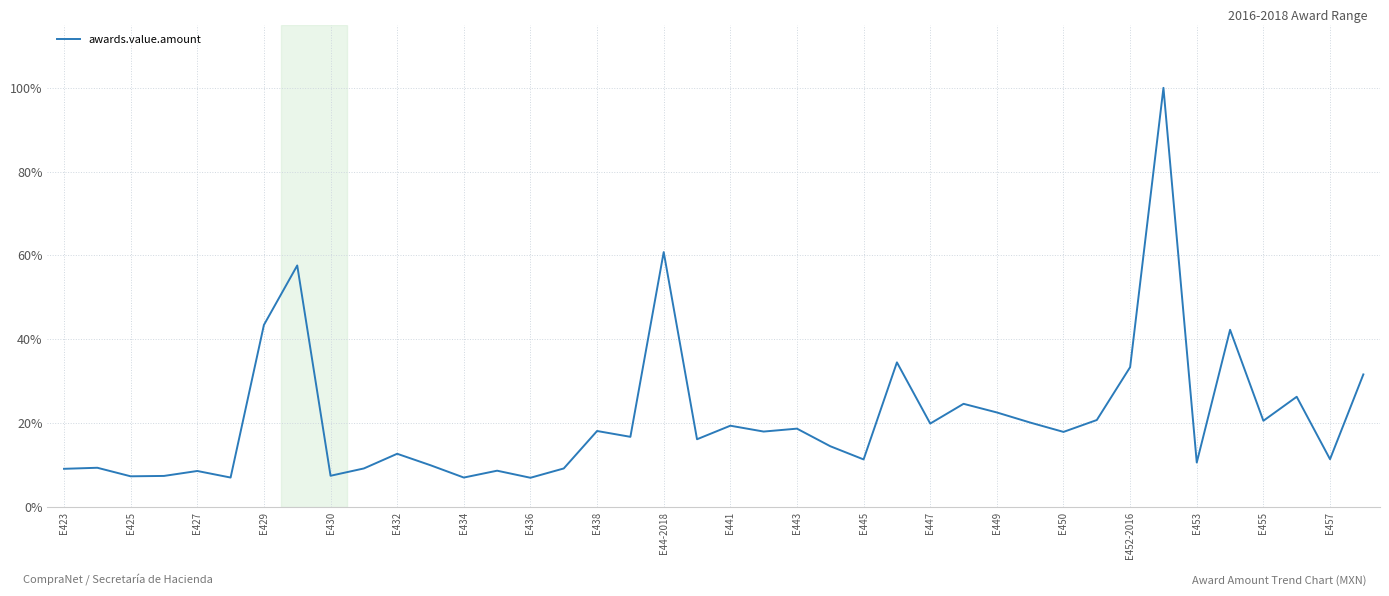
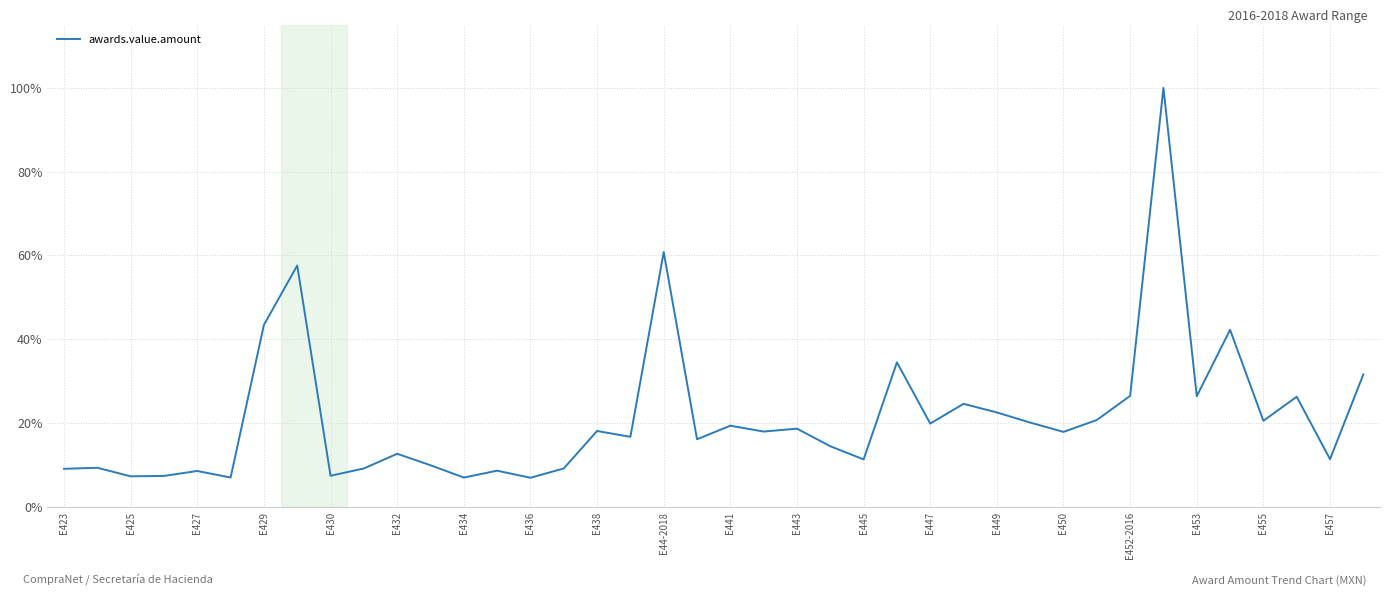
E452-2016: 33% -> 26%
E453: 11% -> 26%
